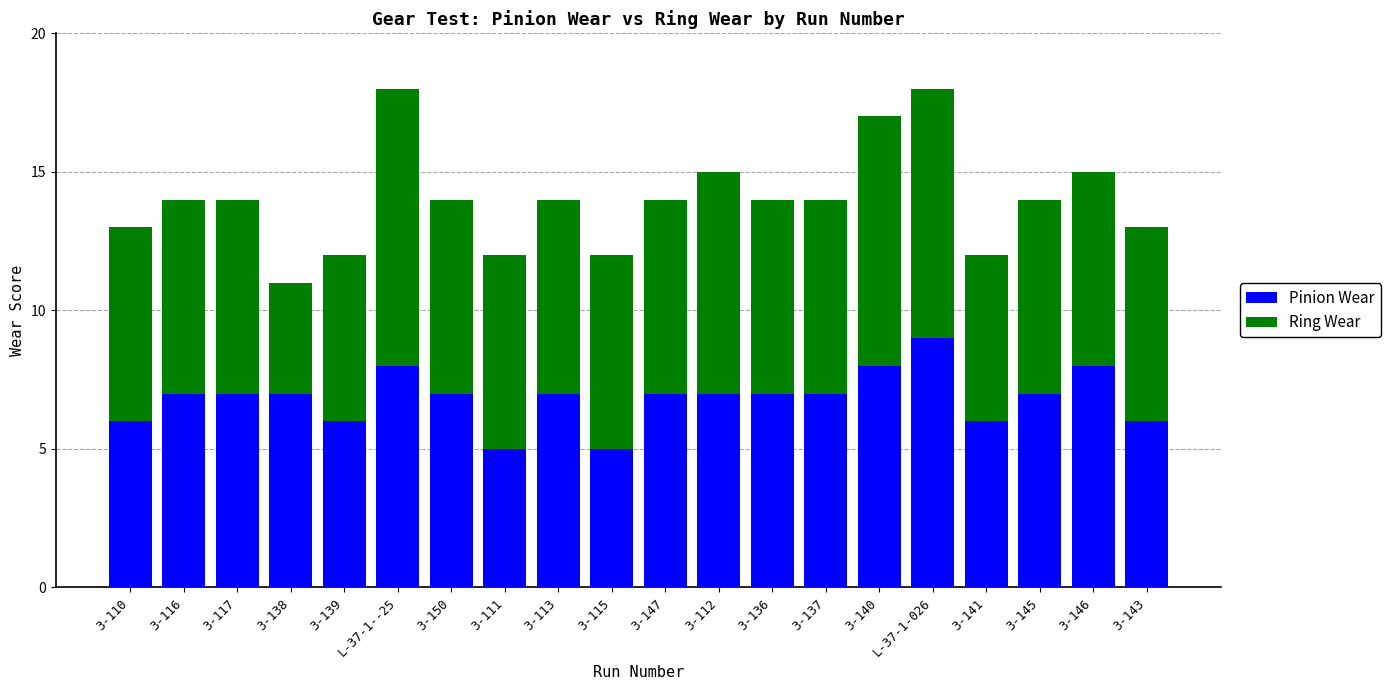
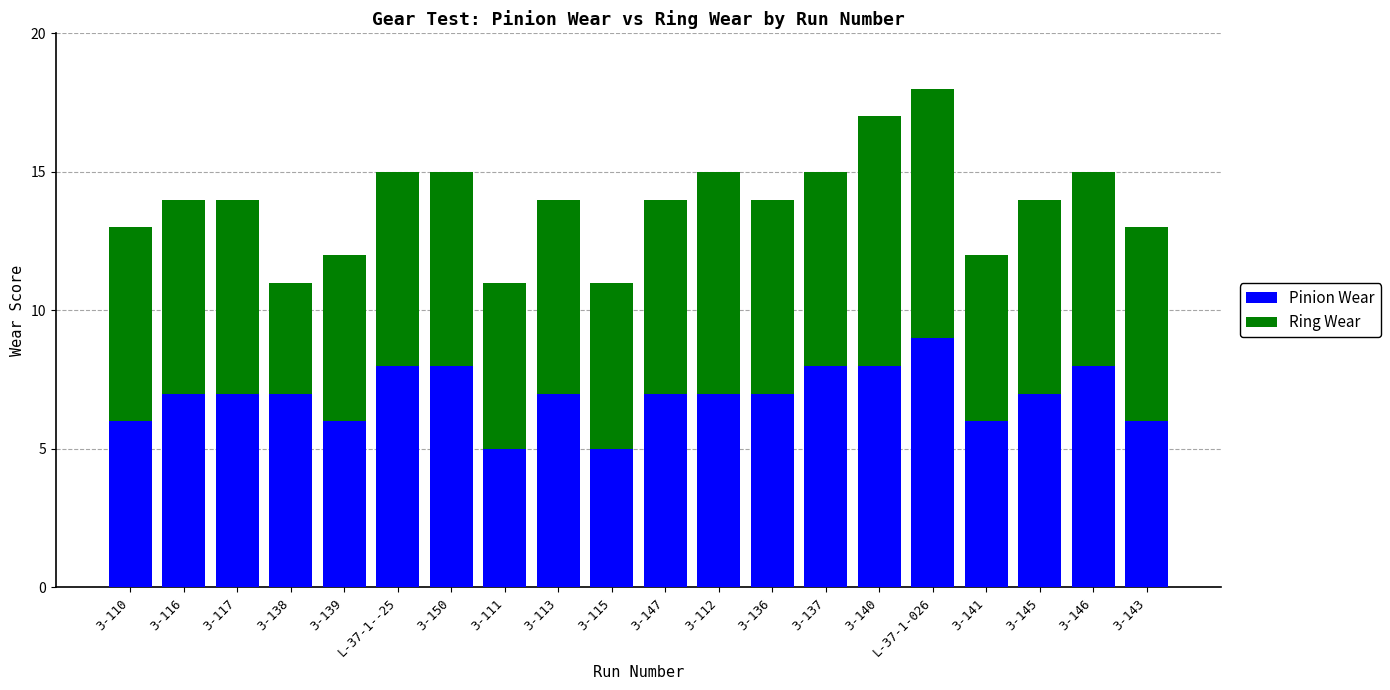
Ring Wear, L-37-1--25: 10 -> 7
Pinion Wear, 3-150: 7 -> 8
Ring Wear, 3-111: 7 -> 6
Ring Wear, 3-115: 7 -> 6
Pinion Wear, 3-137: 7 -> 8
